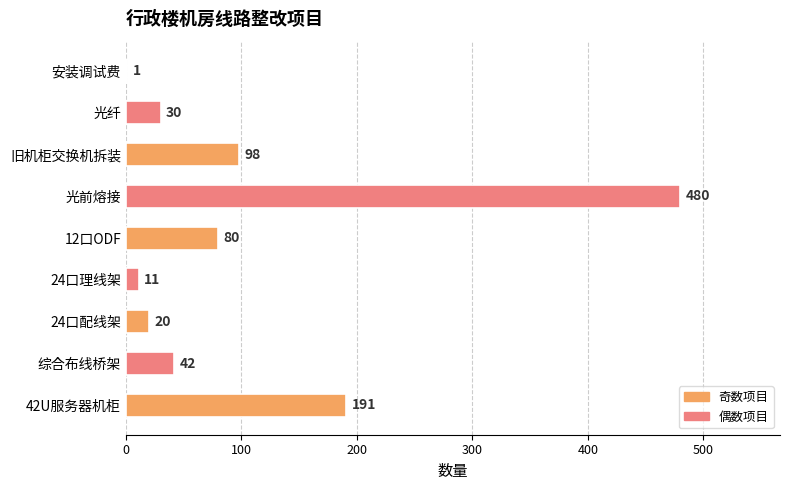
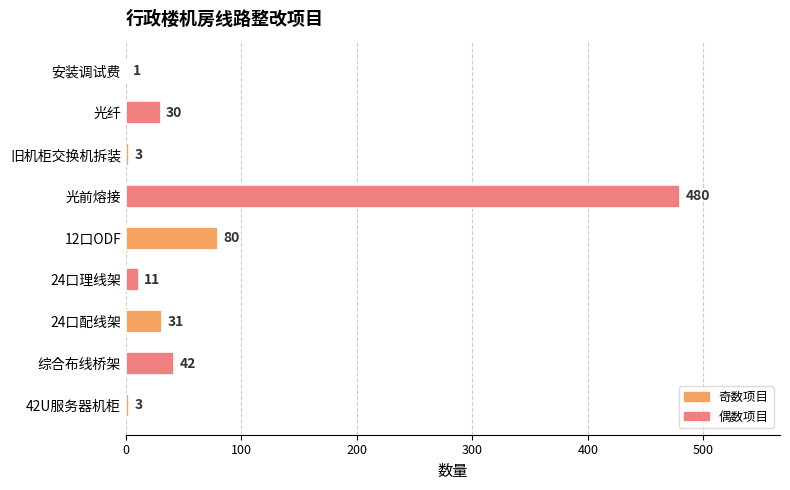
旧机柜交换机拆装: 98 -> 3
24口配线架: 20 -> 31
42U服务器机柜: 191 -> 3
